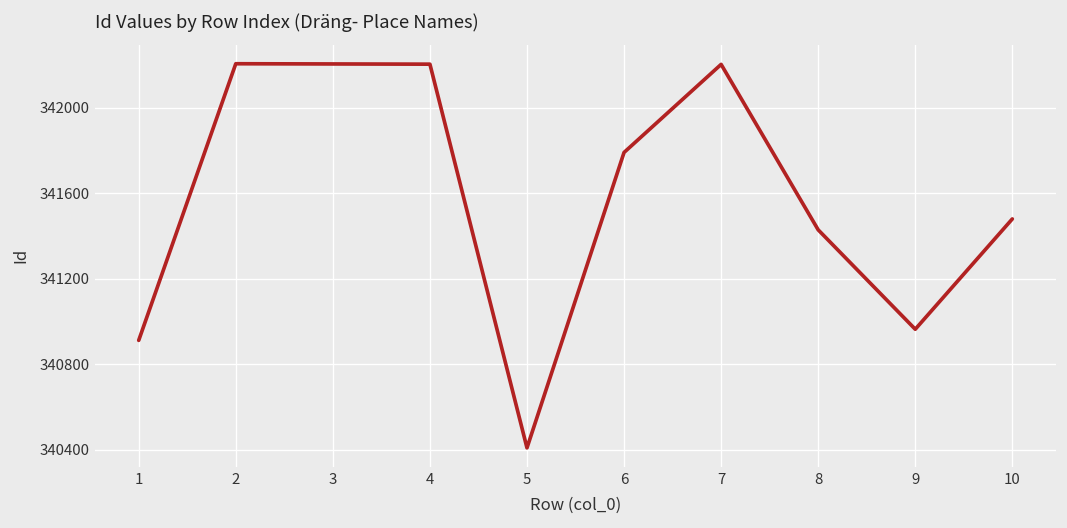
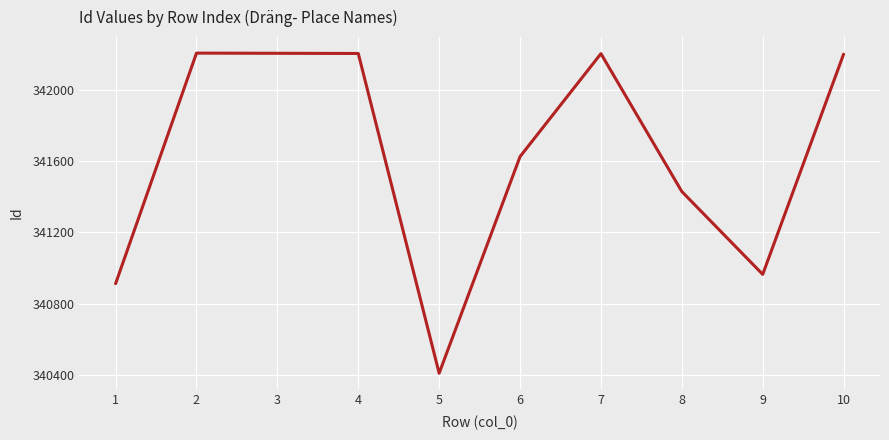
6: 341790 -> 341630
10: 341480 -> 342200
